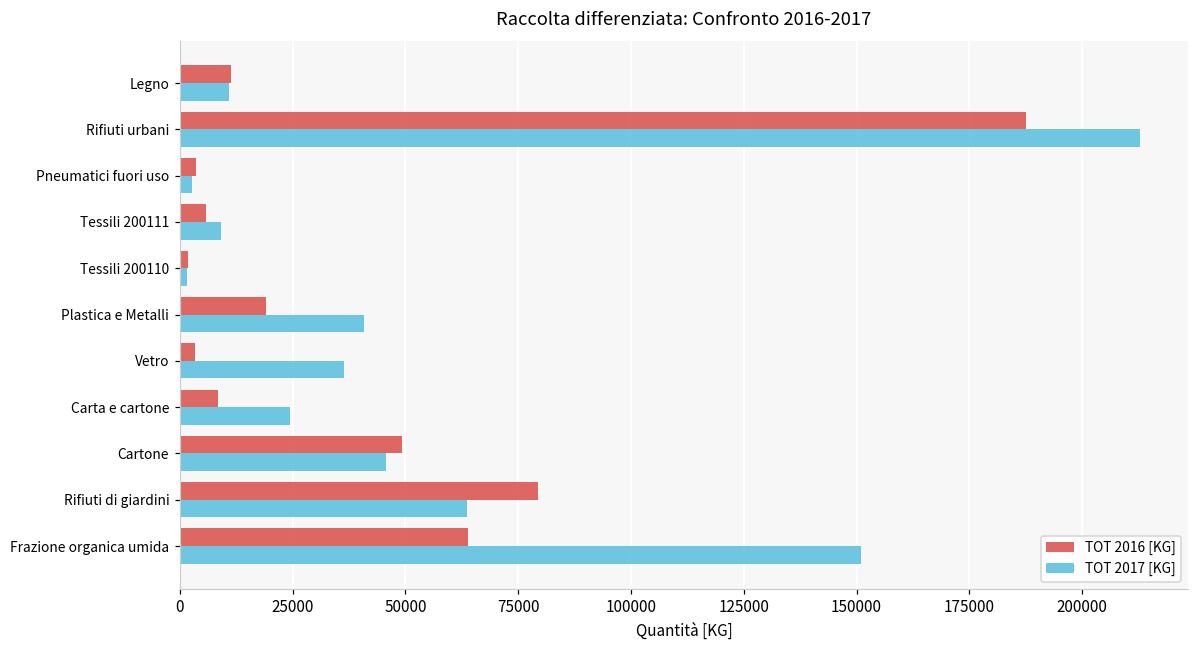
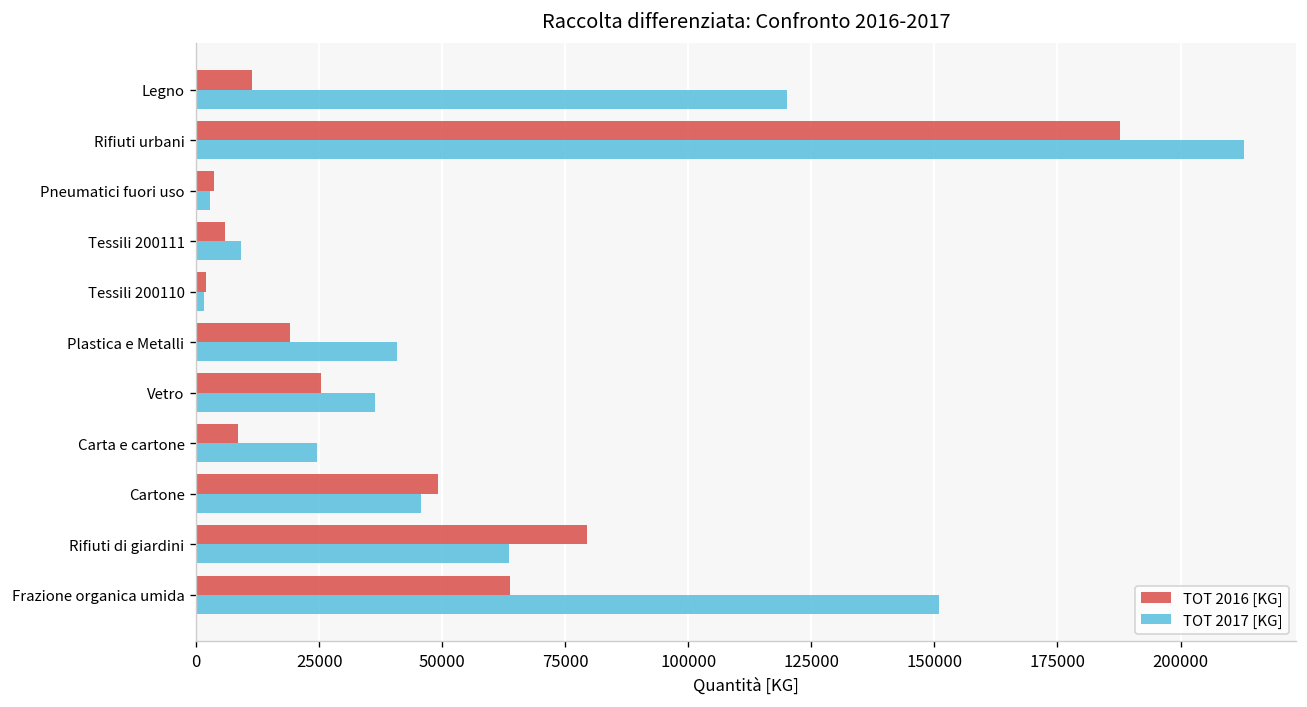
TOT 2017 [KG], Legno: 11000 -> 120000
TOT 2016 [KG], Vetro: 3000 -> 25000
